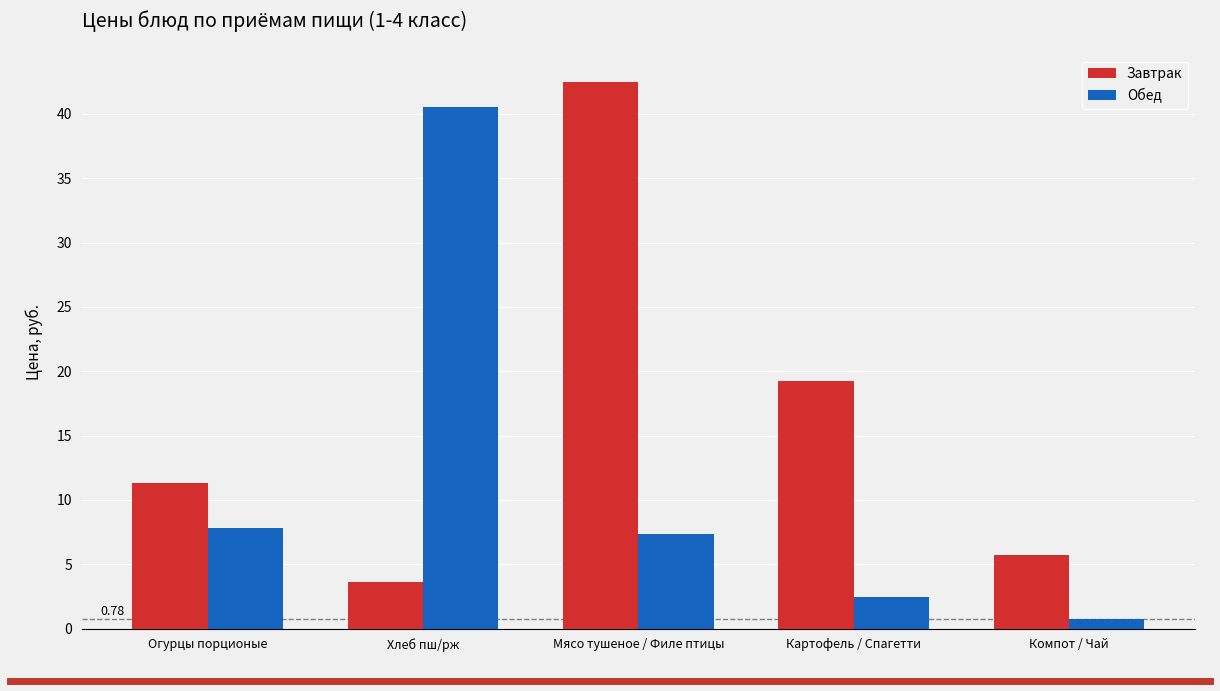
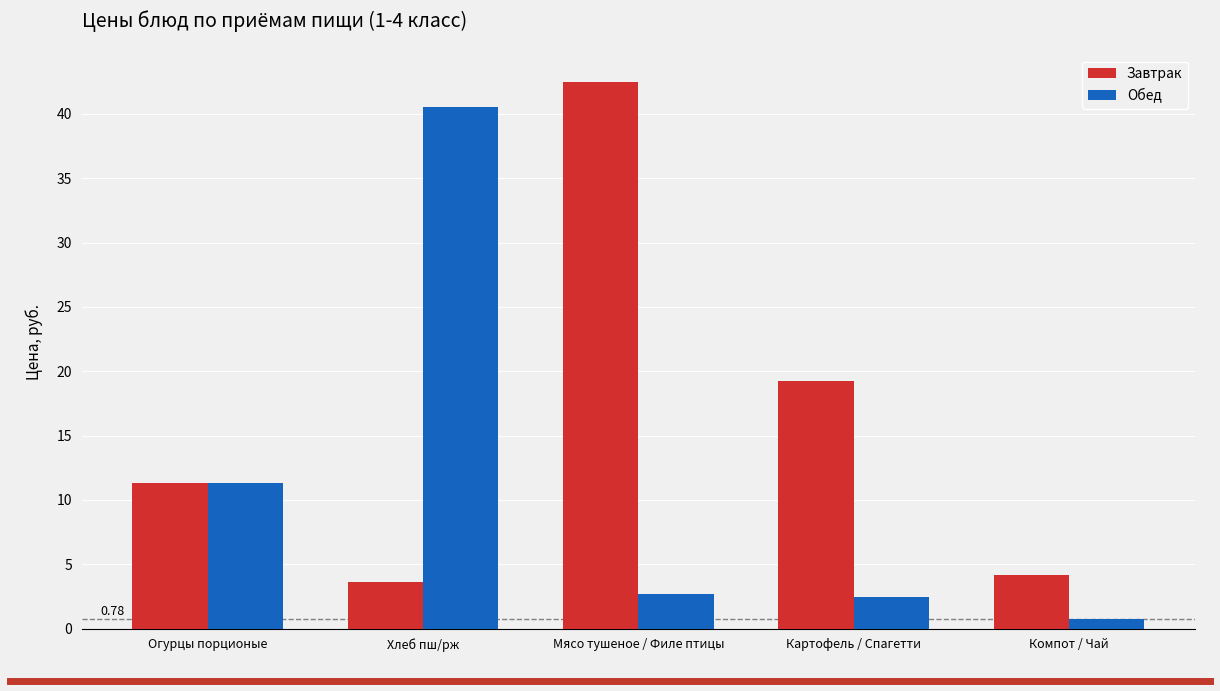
Обед, Огурцы порционые: 7.8 -> 11.3
Обед, Мясо тушеное / Филе птицы: 7.3 -> 2.7
Завтрак, Компот / Чай: 5.7 -> 4.2
